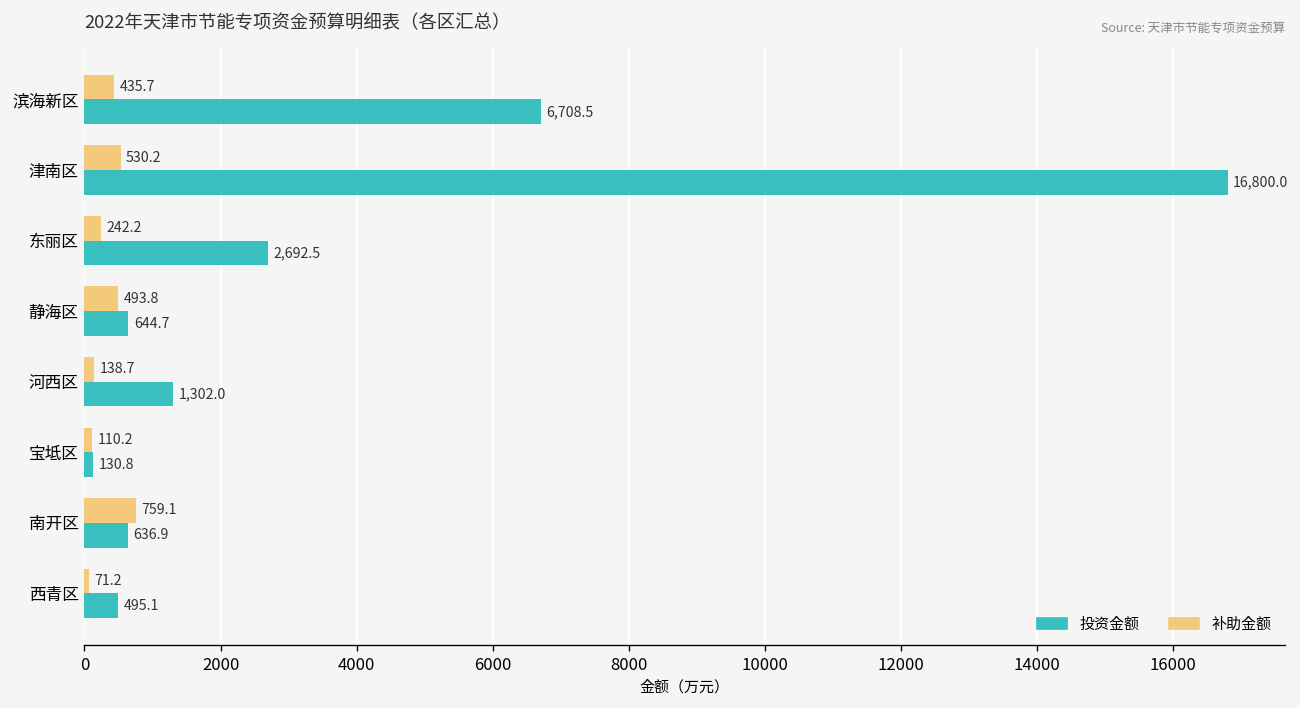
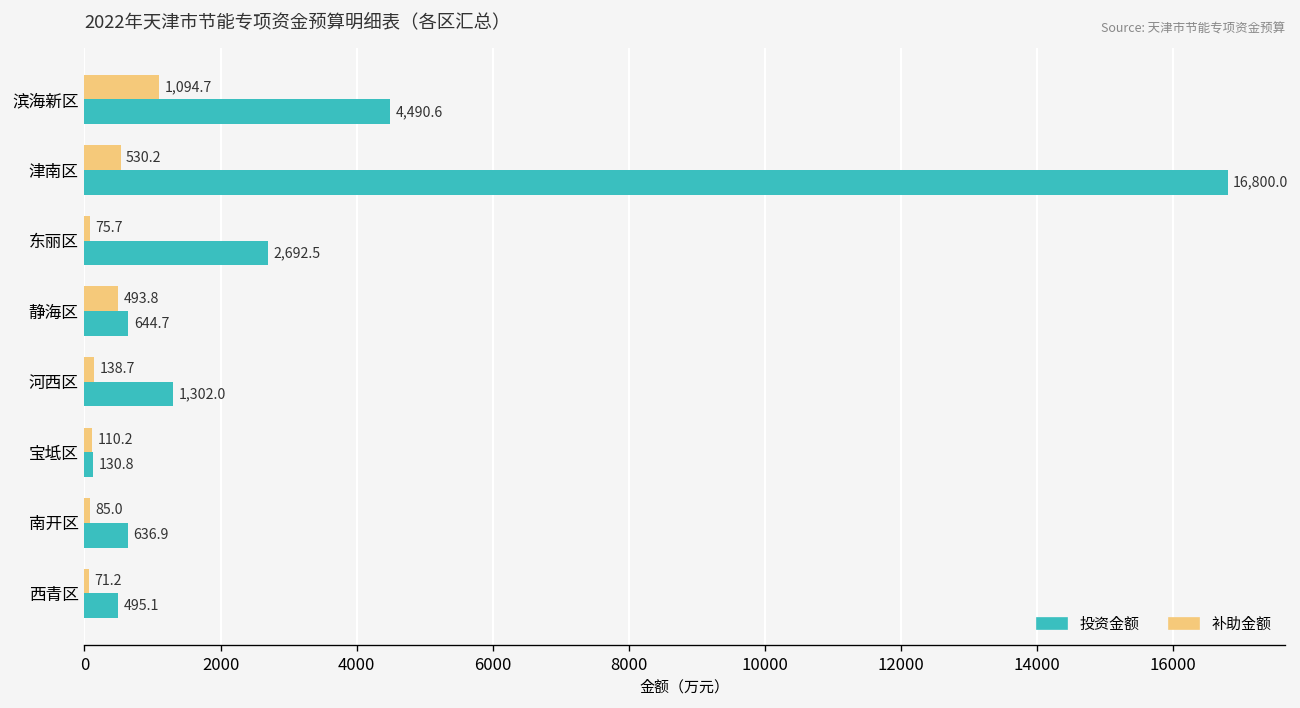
补助金额, 滨海新区: 435.7 -> 1,094.7
投资金额, 滨海新区: 6,708.5 -> 4,490.6
补助金额, 东丽区: 242.2 -> 75.7
补助金额, 南开区: 759.1 -> 85.0
